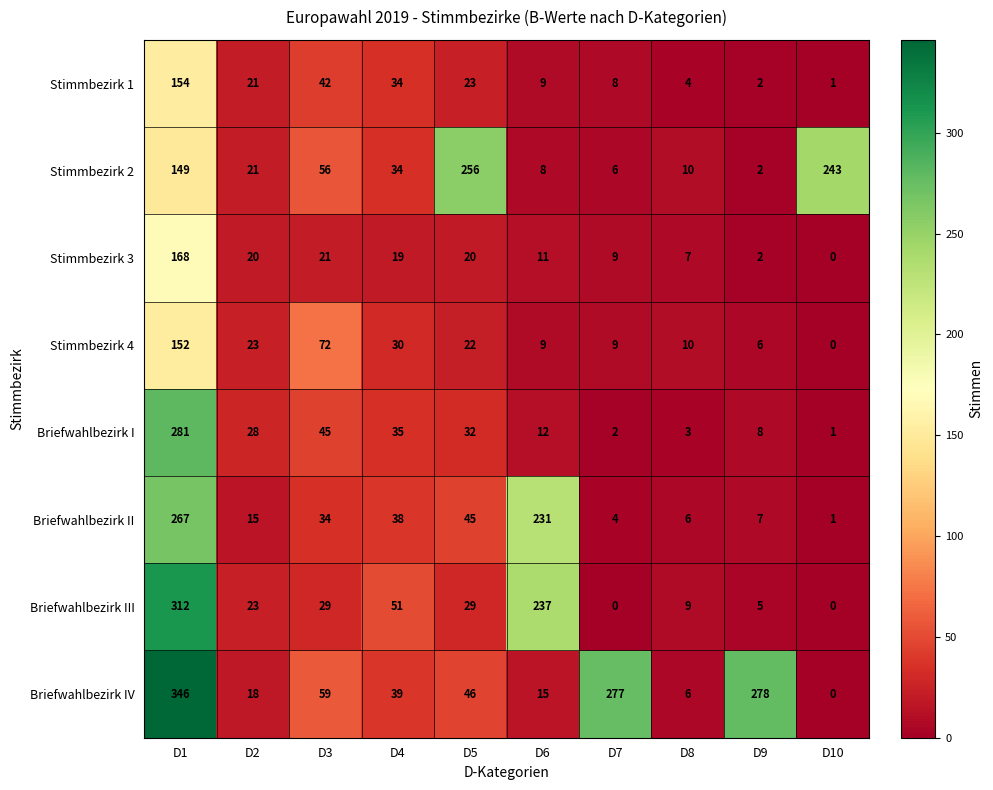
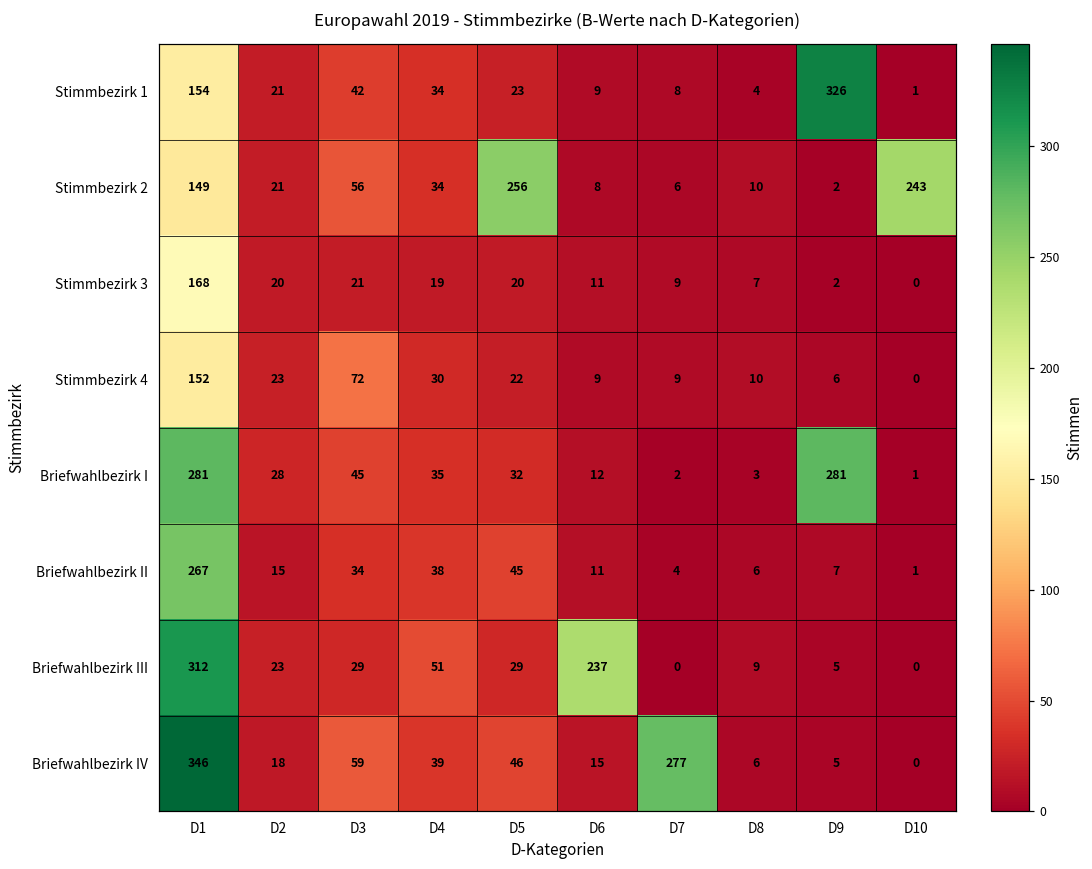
Stimmbezirk 1, D9: 2 -> 326
Briefwahlbezirk I, D9: 8 -> 281
Briefwahlbezirk II, D6: 231 -> 11
Briefwahlbezirk IV, D9: 278 -> 5
